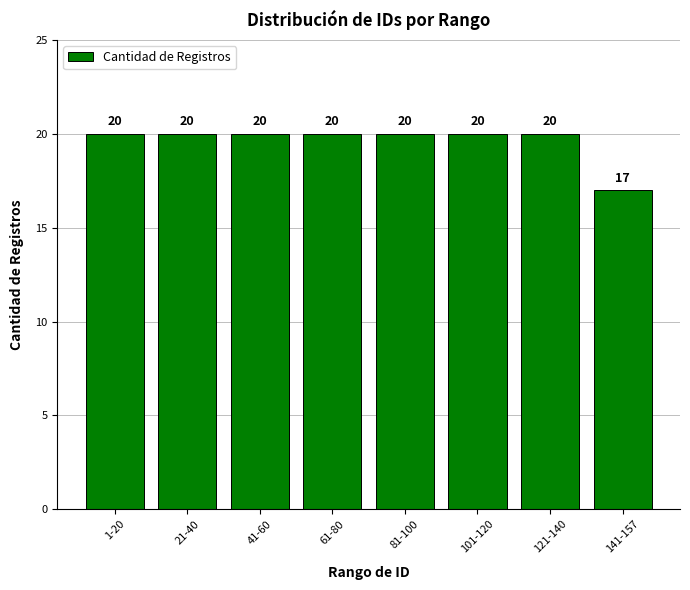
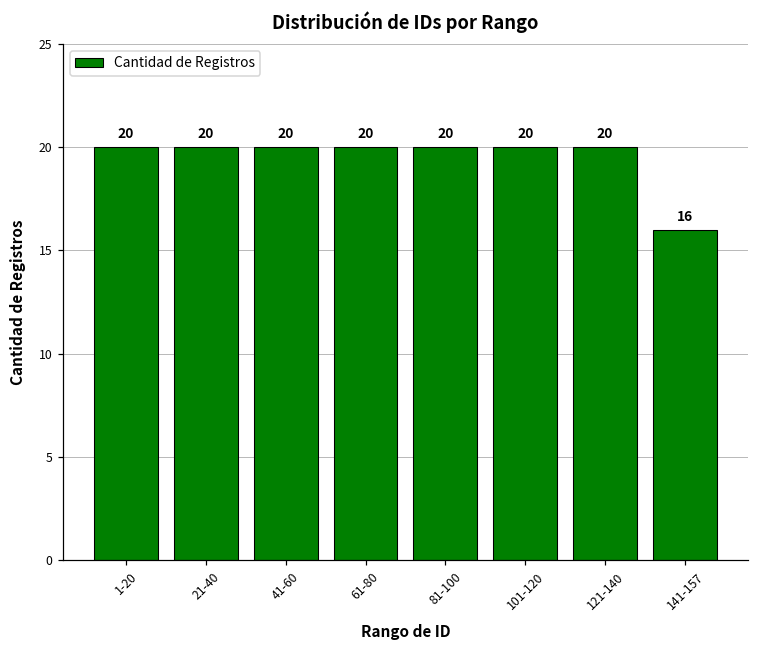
141-157: 17 -> 16
